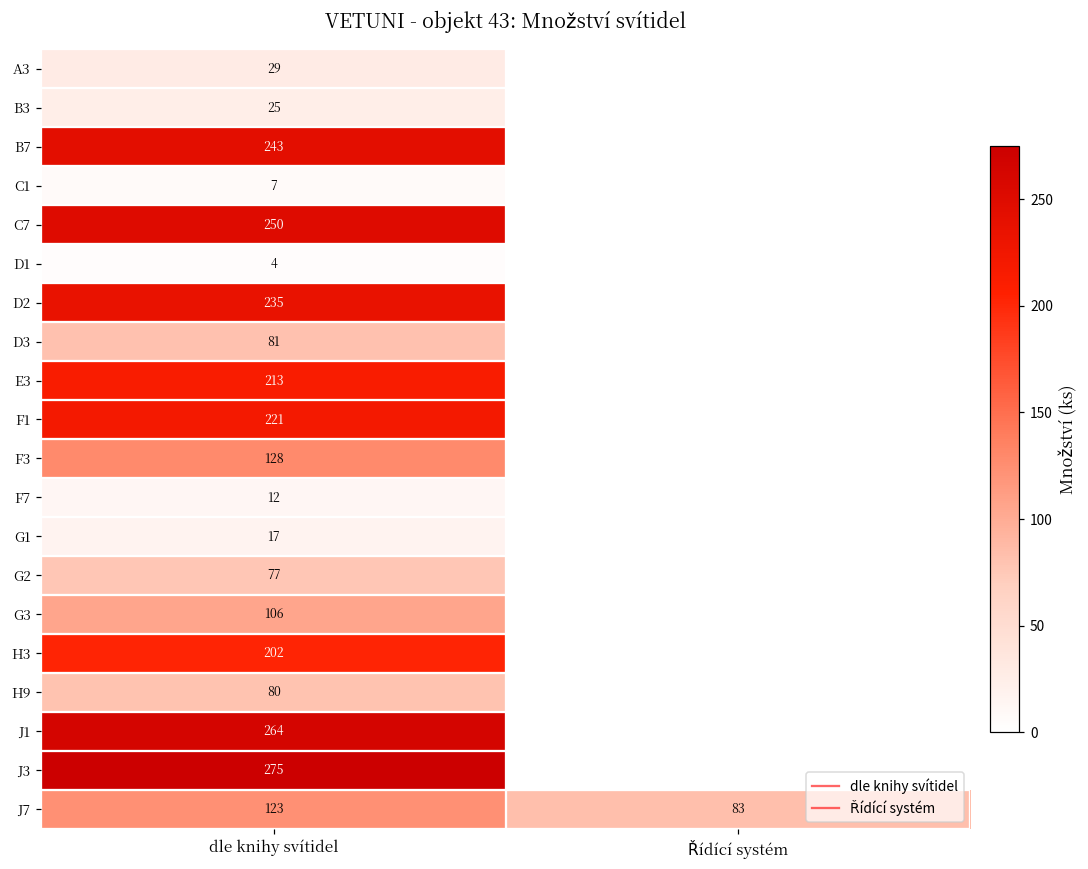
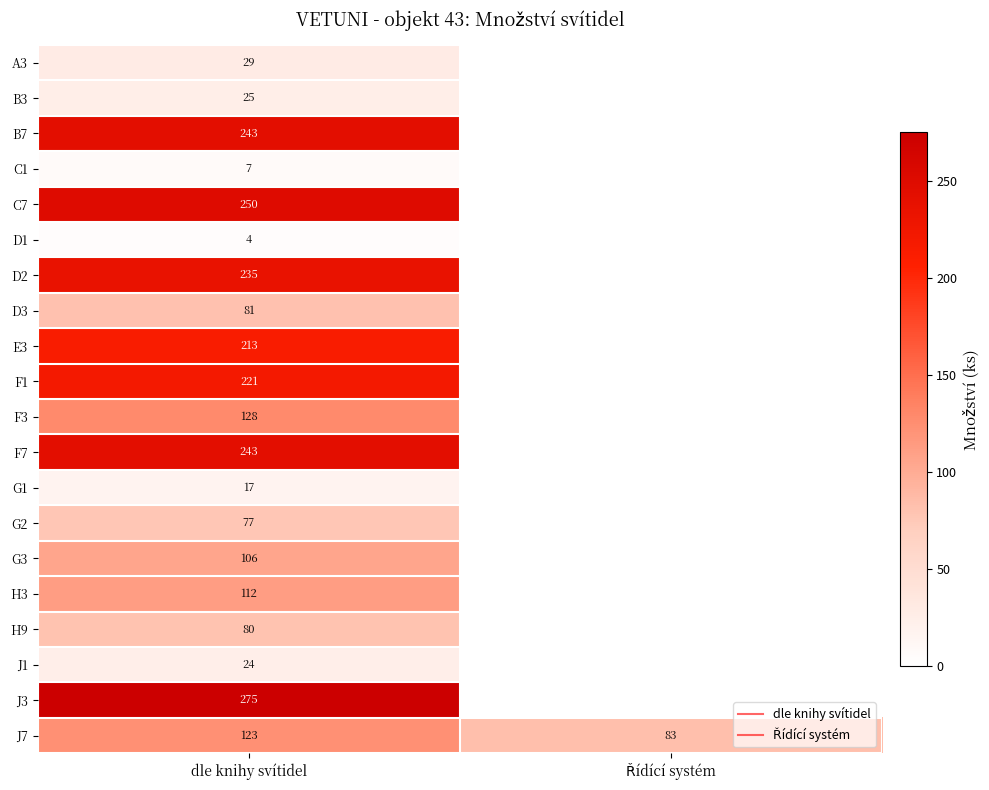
F7, dle knihy svítidel: 12 -> 243
H3, dle knihy svítidel: 202 -> 112
J1, dle knihy svítidel: 264 -> 24
